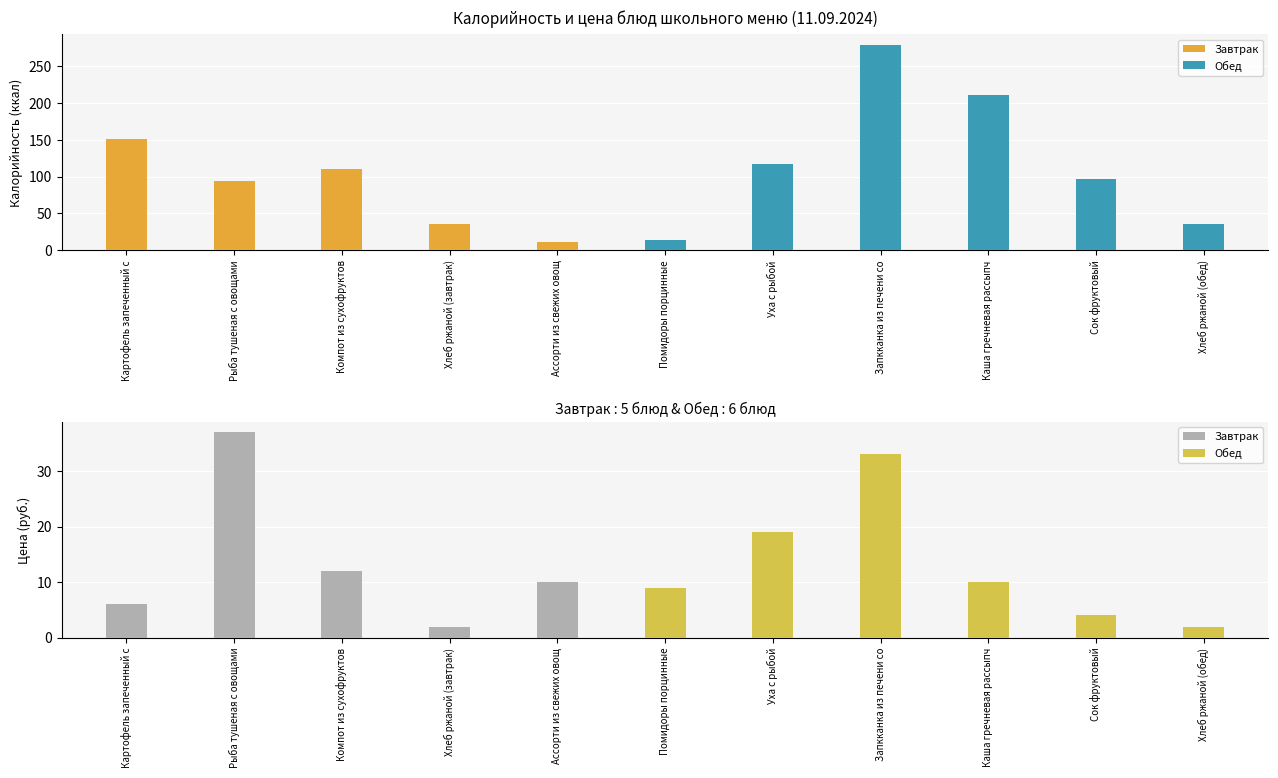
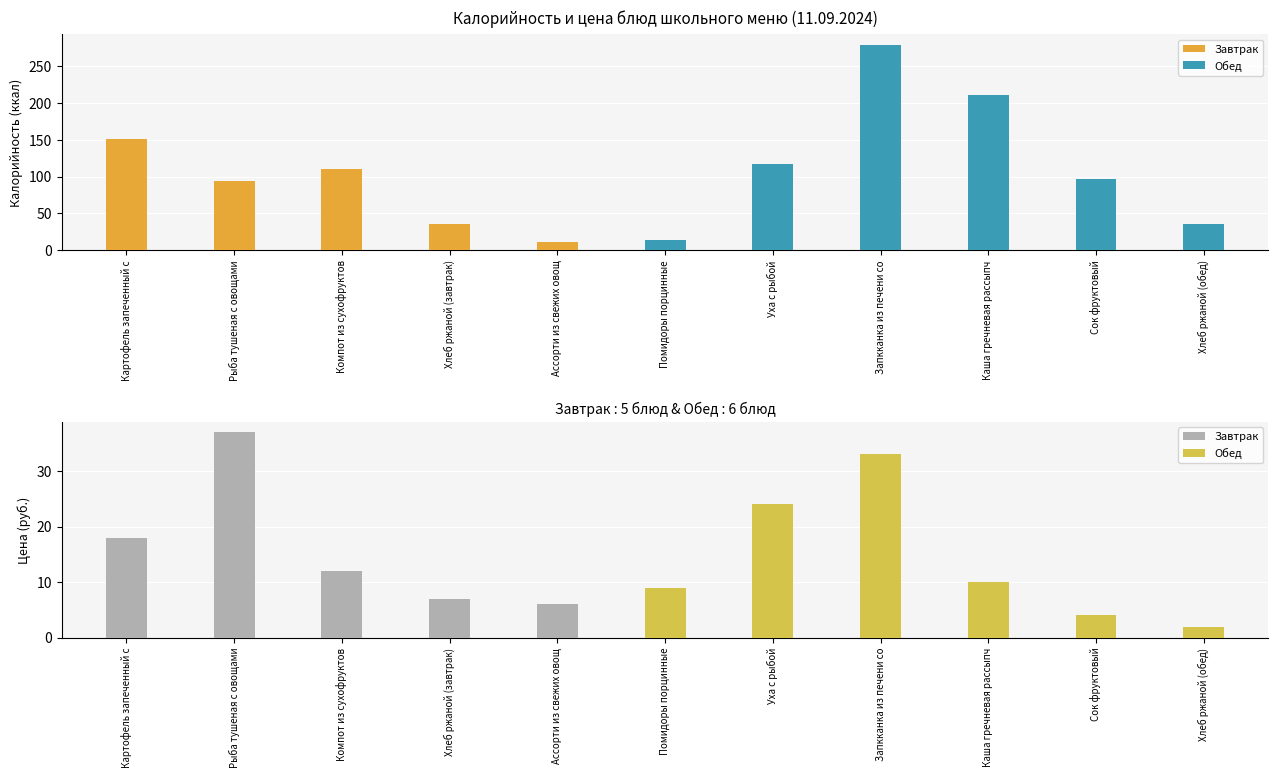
Завтрак : 5 блюд & Обед : 6 блюд, Завтрак, Картофель запеченный с: 6 -> 18
Завтрак : 5 блюд & Обед : 6 блюд, Завтрак, Хлеб ржаной (завтрак): 2 -> 7
Завтрак : 5 блюд & Обед : 6 блюд, Завтрак, Ассорти из свежих овощ: 10 -> 6
Завтрак : 5 блюд & Обед : 6 блюд, Обед, Уха с рыбой: 19 -> 24
